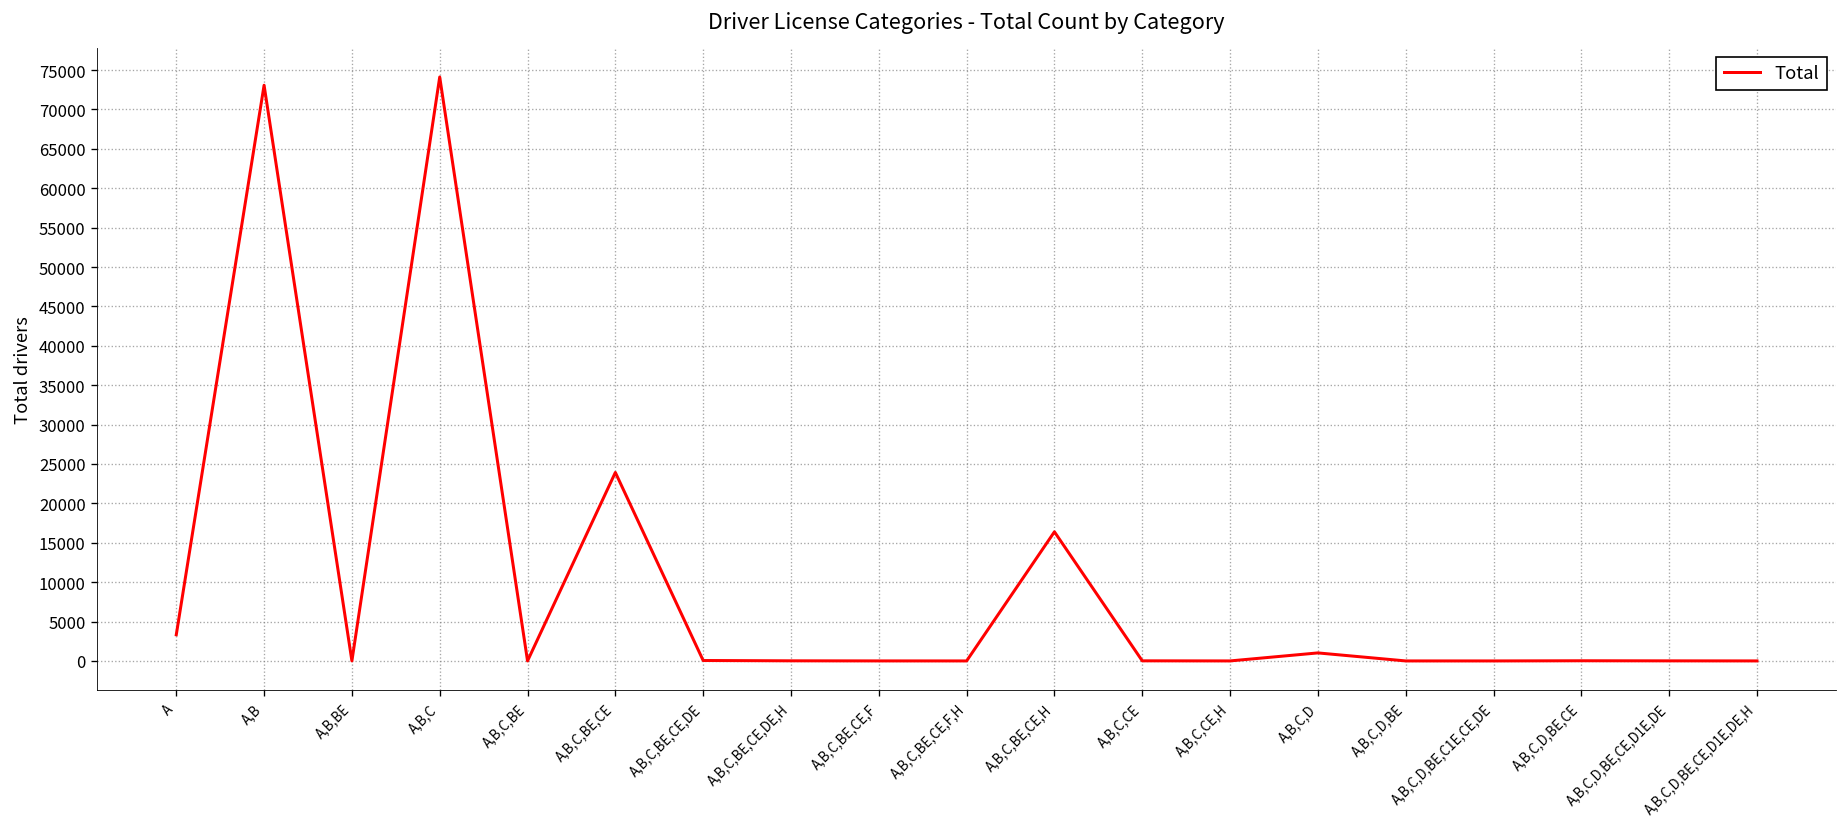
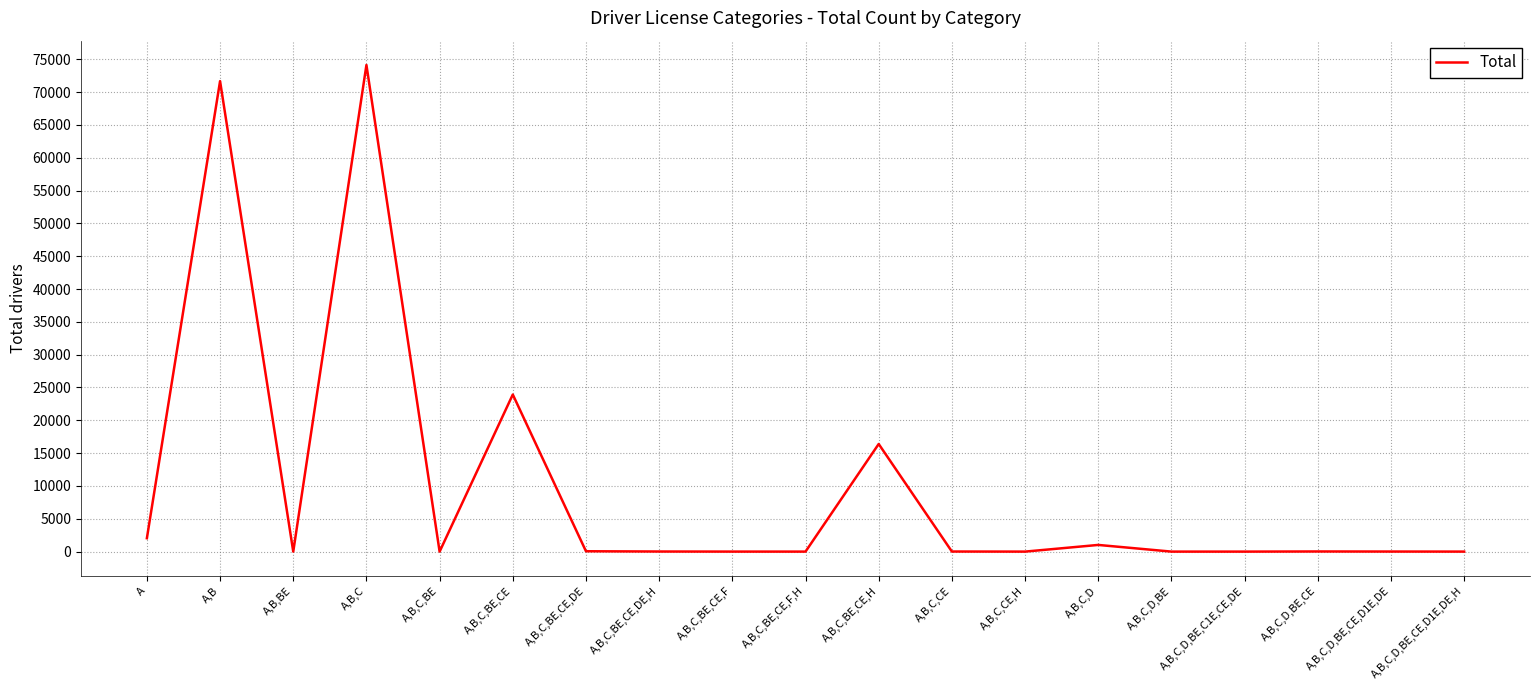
A: 3000 -> 2000
A,B: 73000 -> 72000
